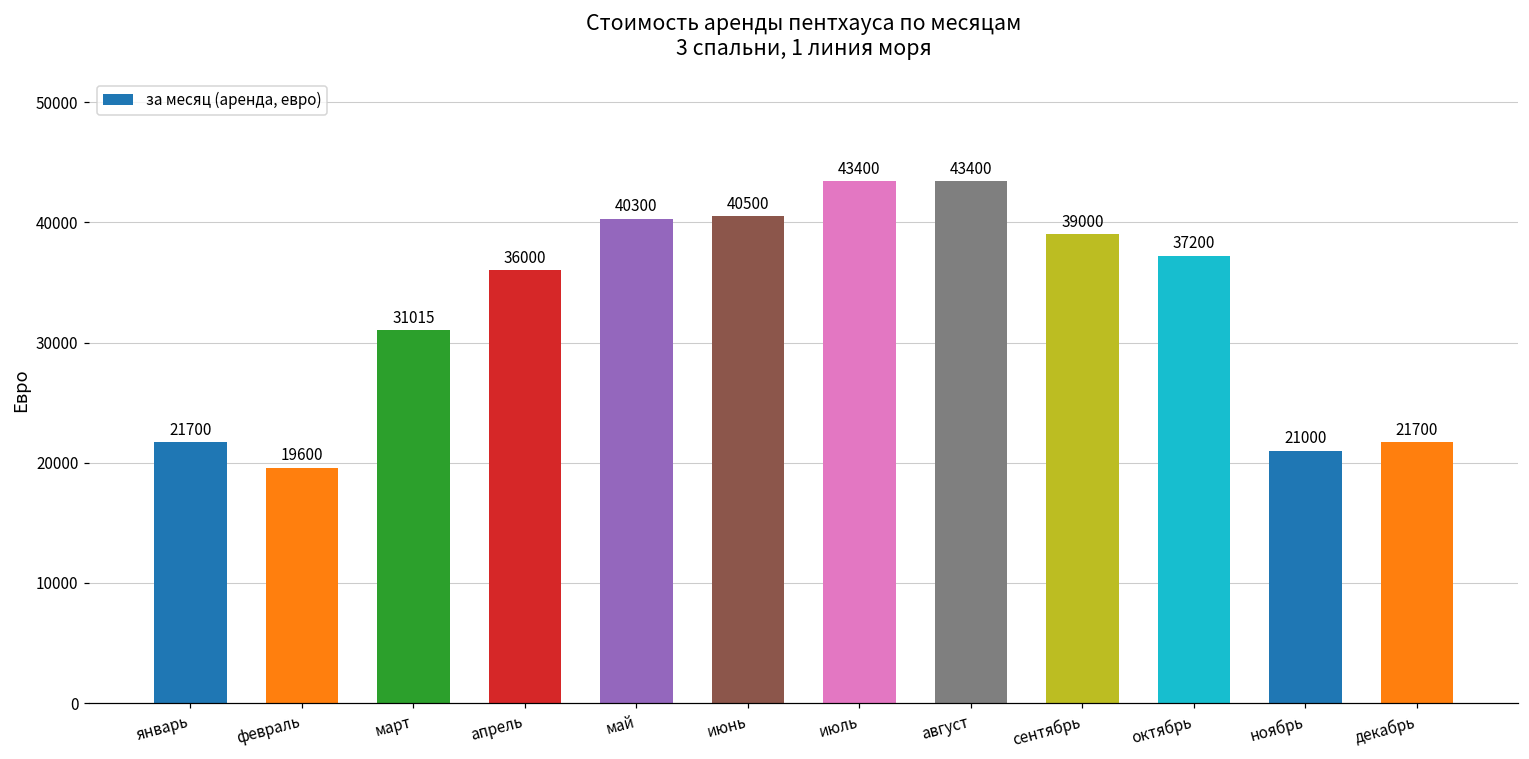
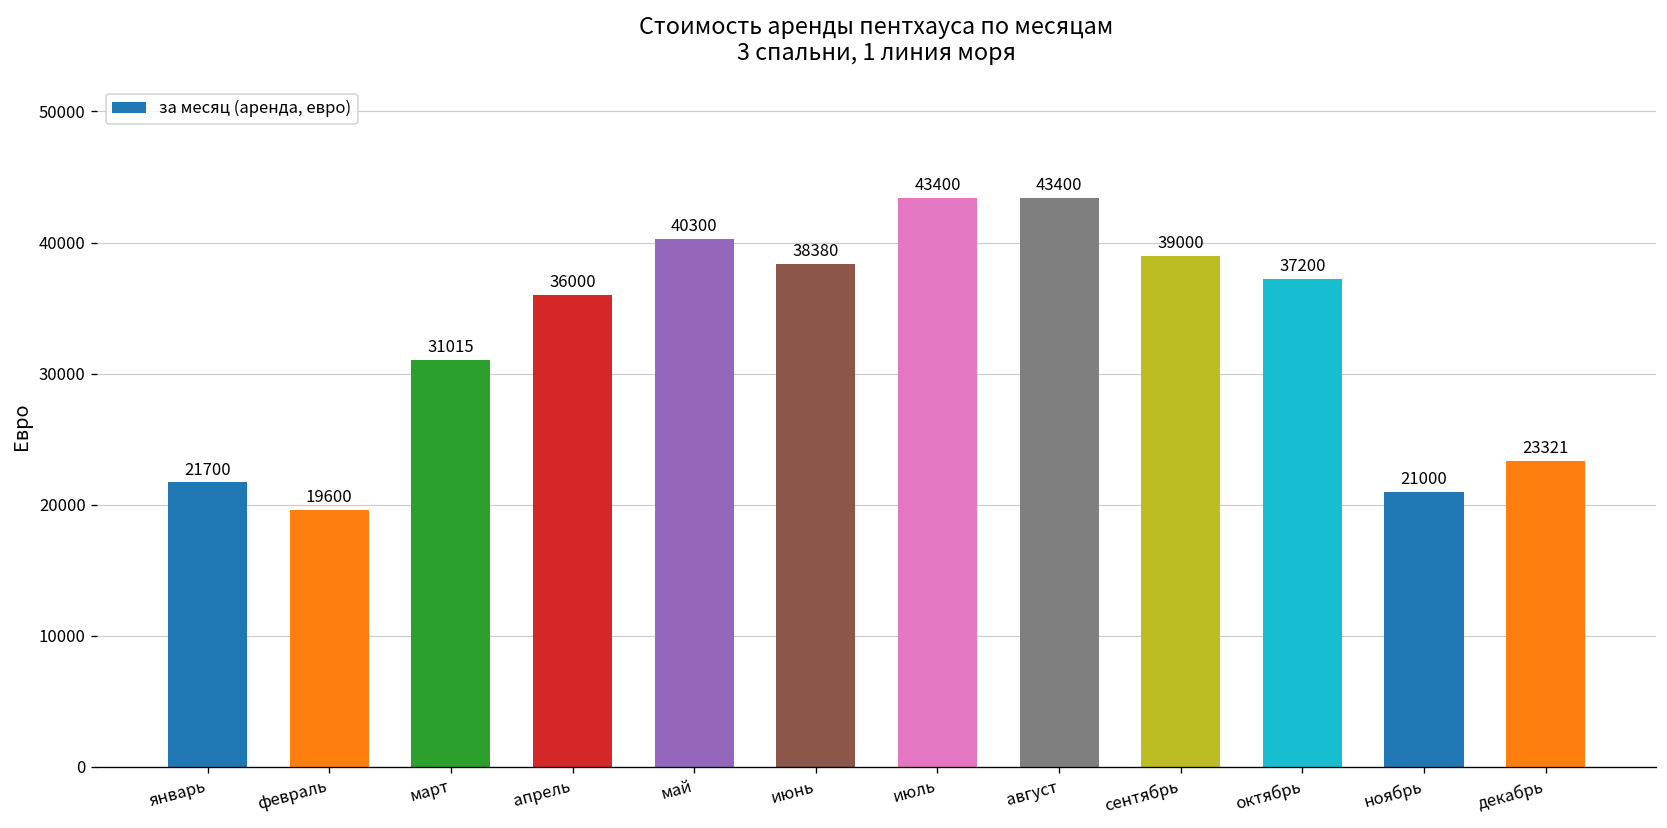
июнь: 40500 -> 38380
декабрь: 21700 -> 23321
